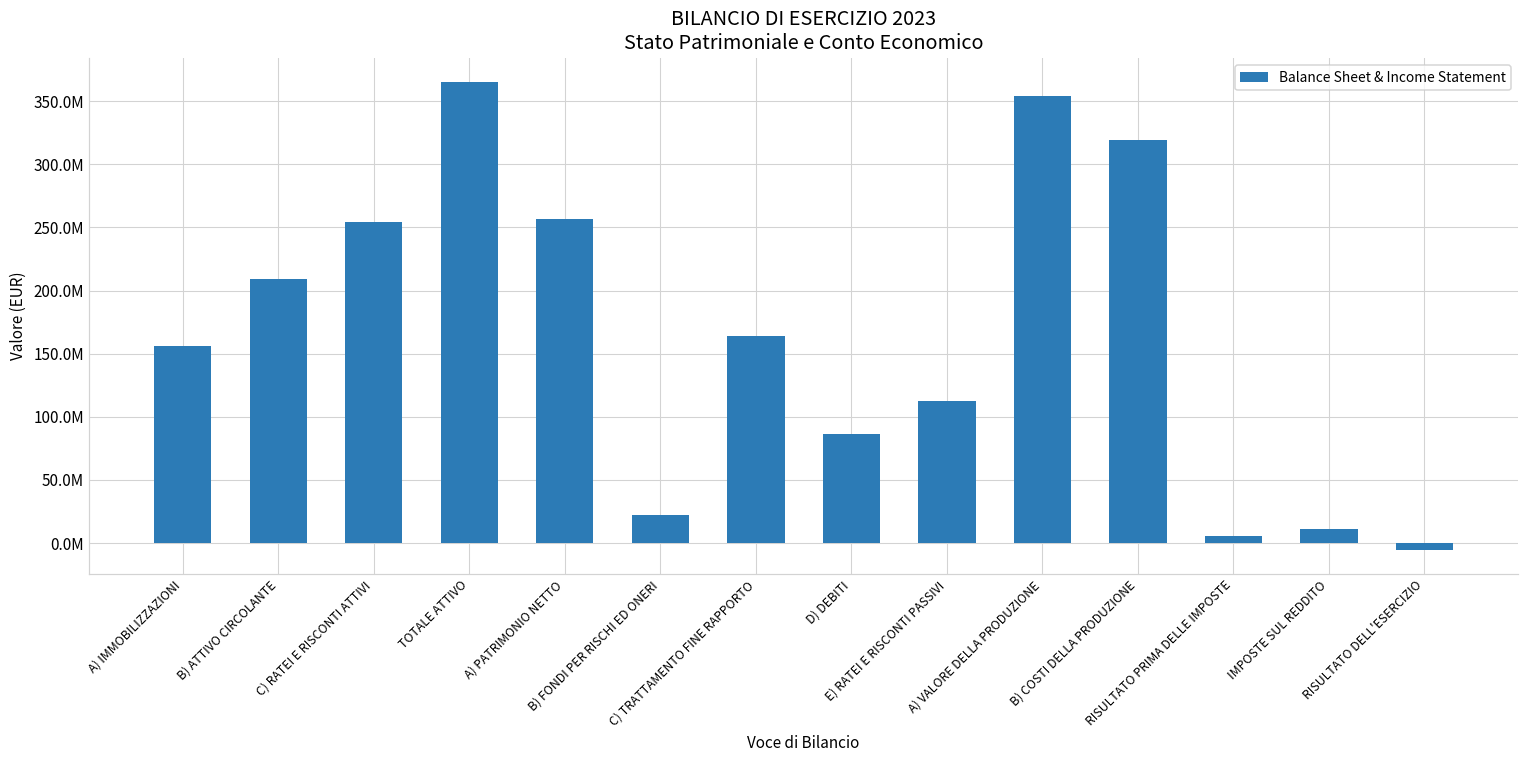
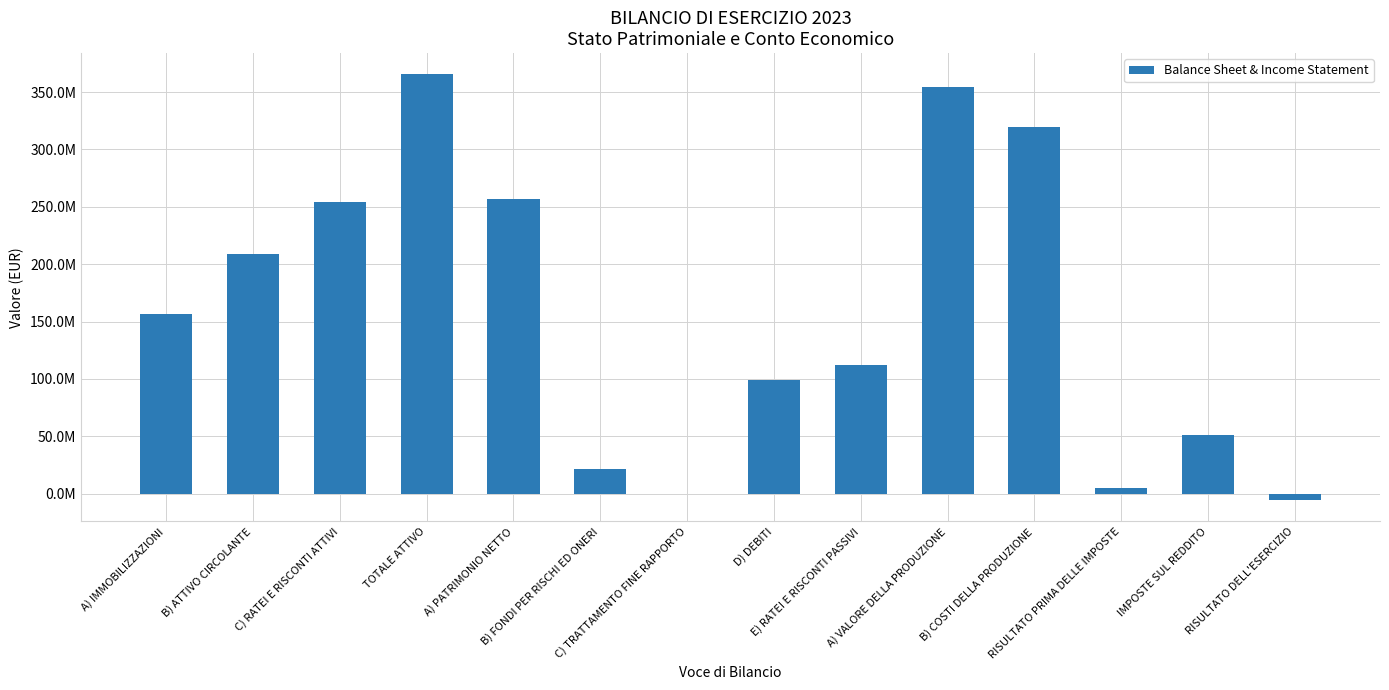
C) TRATTAMENTO FINE RAPPORTO: 164000000 -> 0
D) DEBITI: 87000000 -> 99000000
IMPOSTE SUL REDDITO: 11000000 -> 51000000
